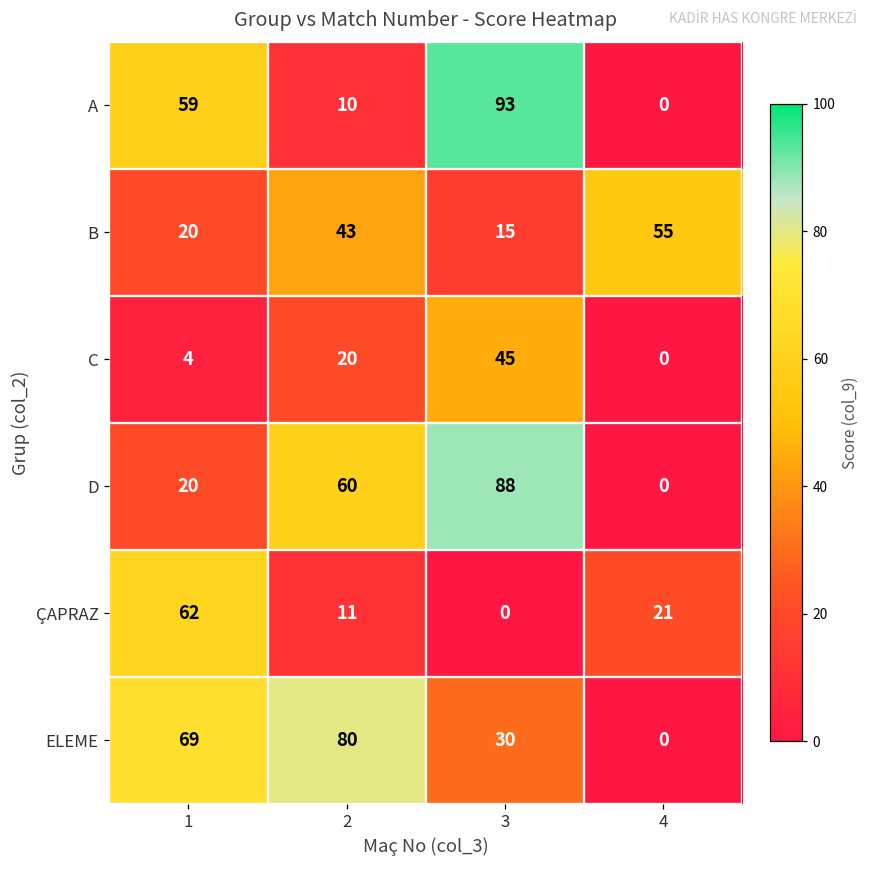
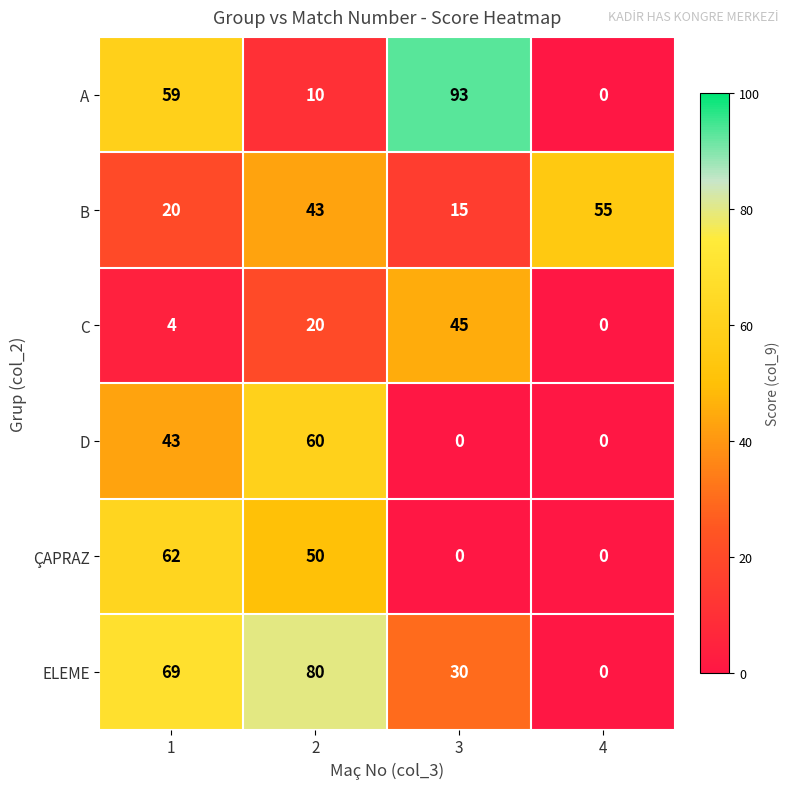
D, 1: 20 -> 43
D, 3: 88 -> 0
ÇAPRAZ, 2: 11 -> 50
ÇAPRAZ, 4: 21 -> 0
